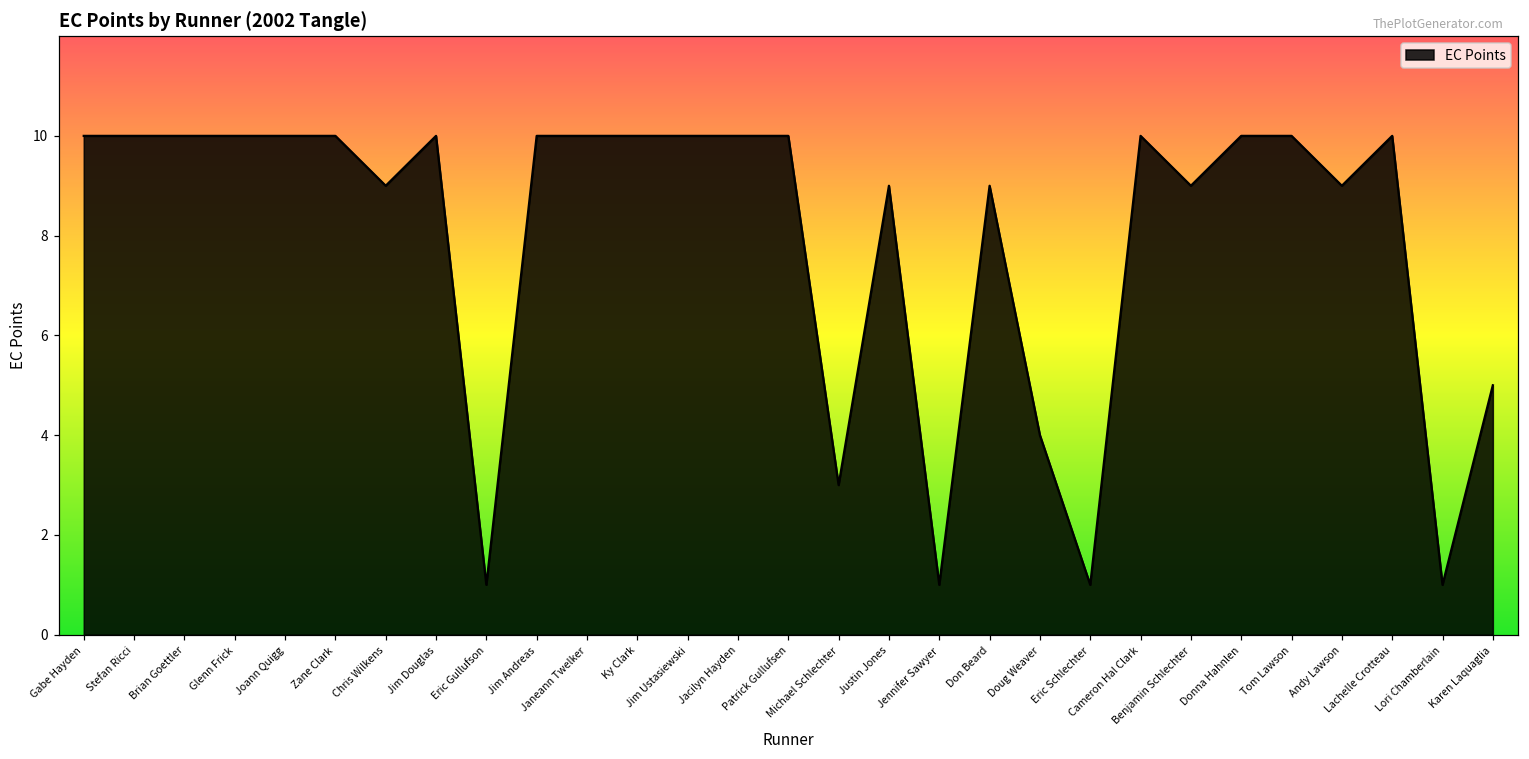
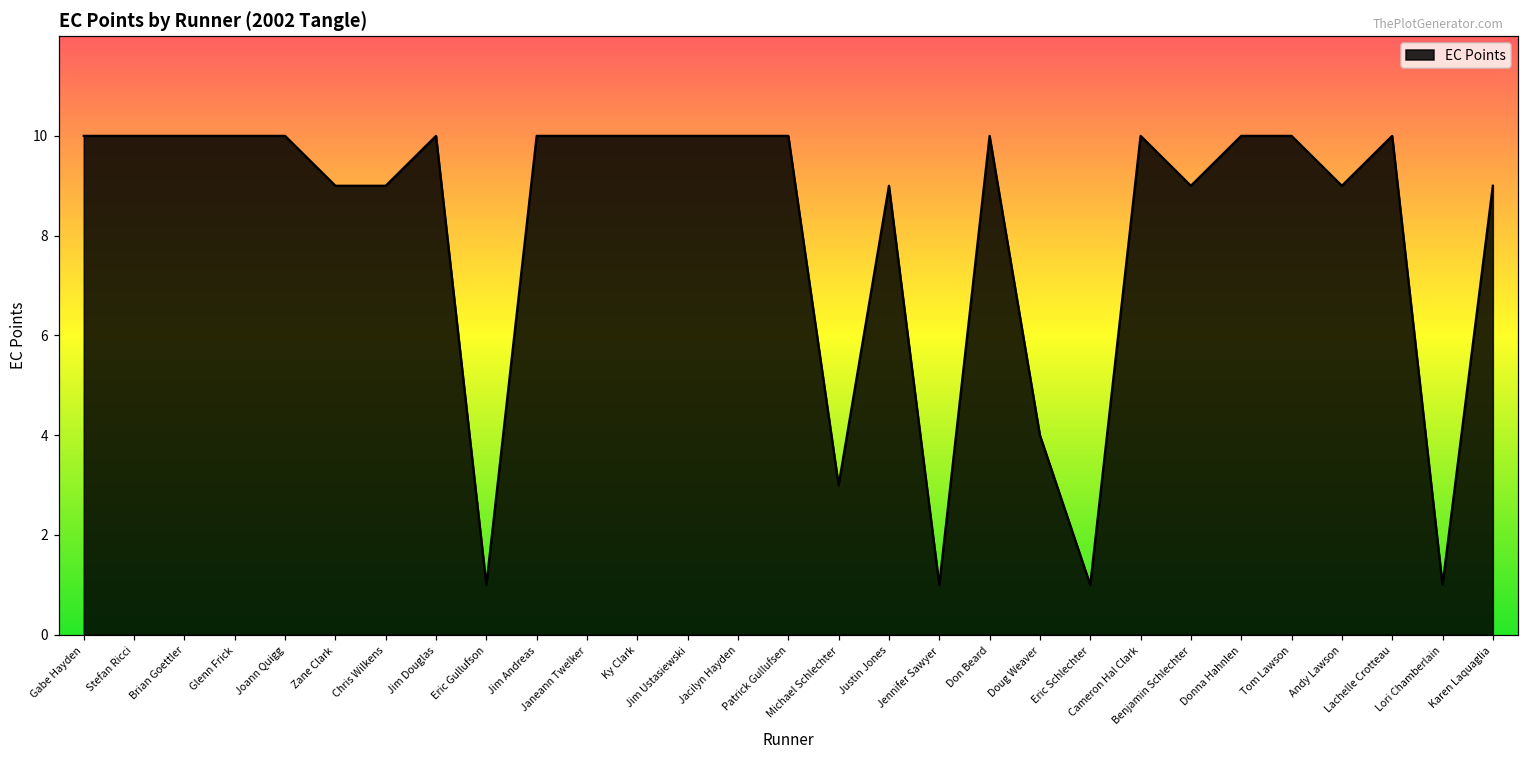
Zane Clark: 10 -> 9
Don Beard: 9 -> 10
Karen Laquaglia: 5 -> 9
